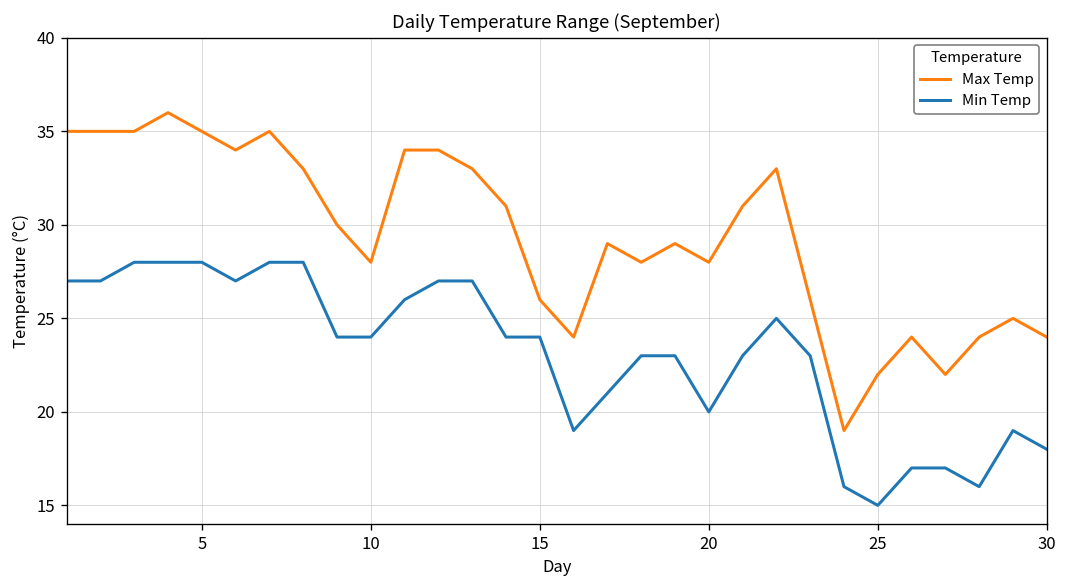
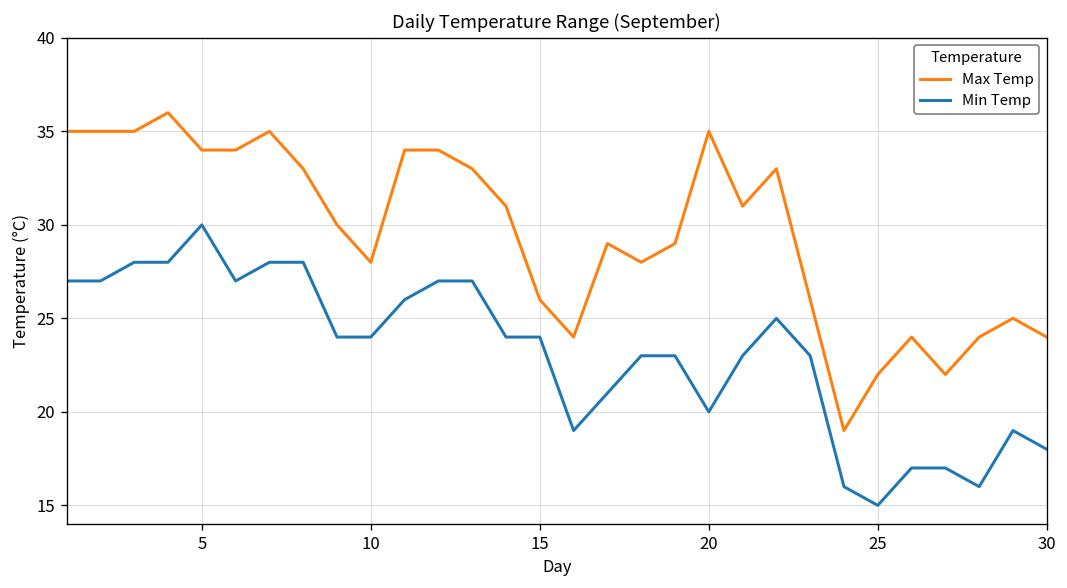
Max Temp, 5: 35 -> 34
Min Temp, 5: 28 -> 30
Max Temp, 20: 28 -> 35
